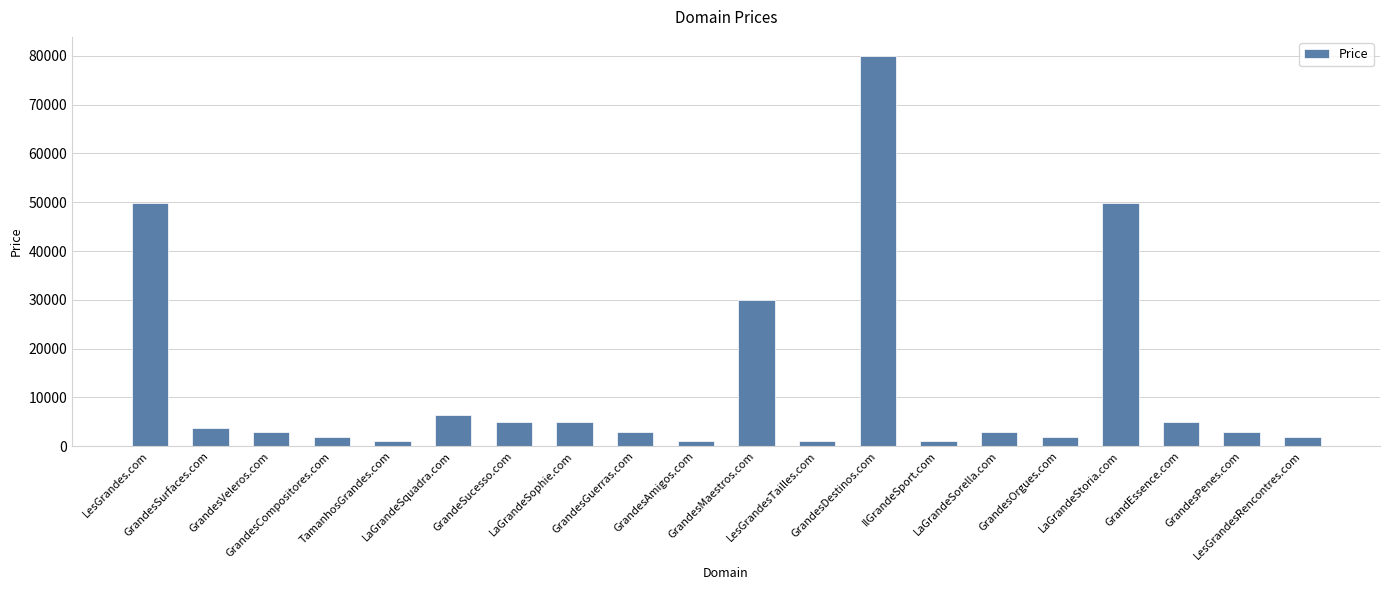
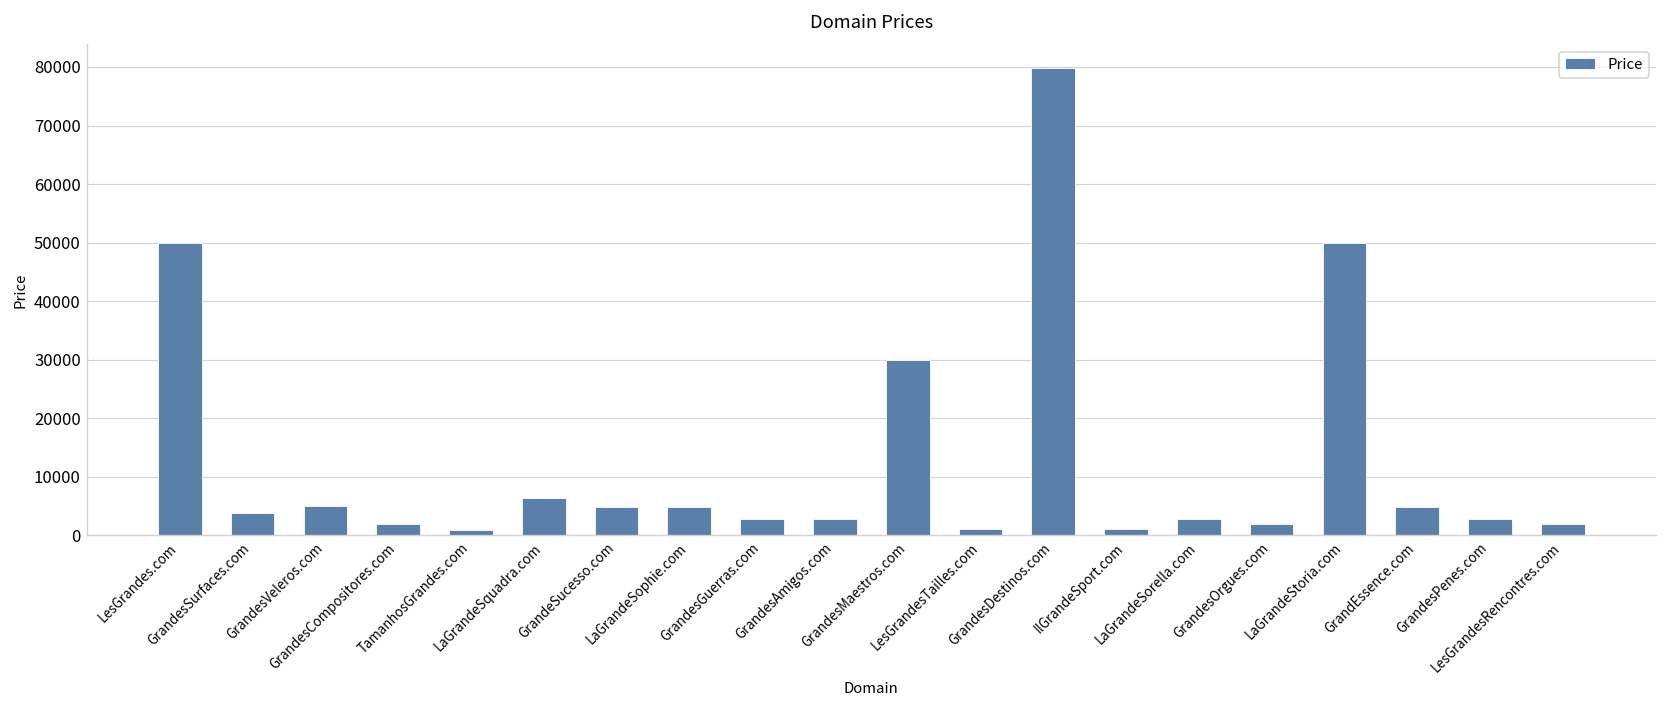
GrandesVeleros.com: 3000 -> 5000
GrandesAmigos.com: 1000 -> 3000
